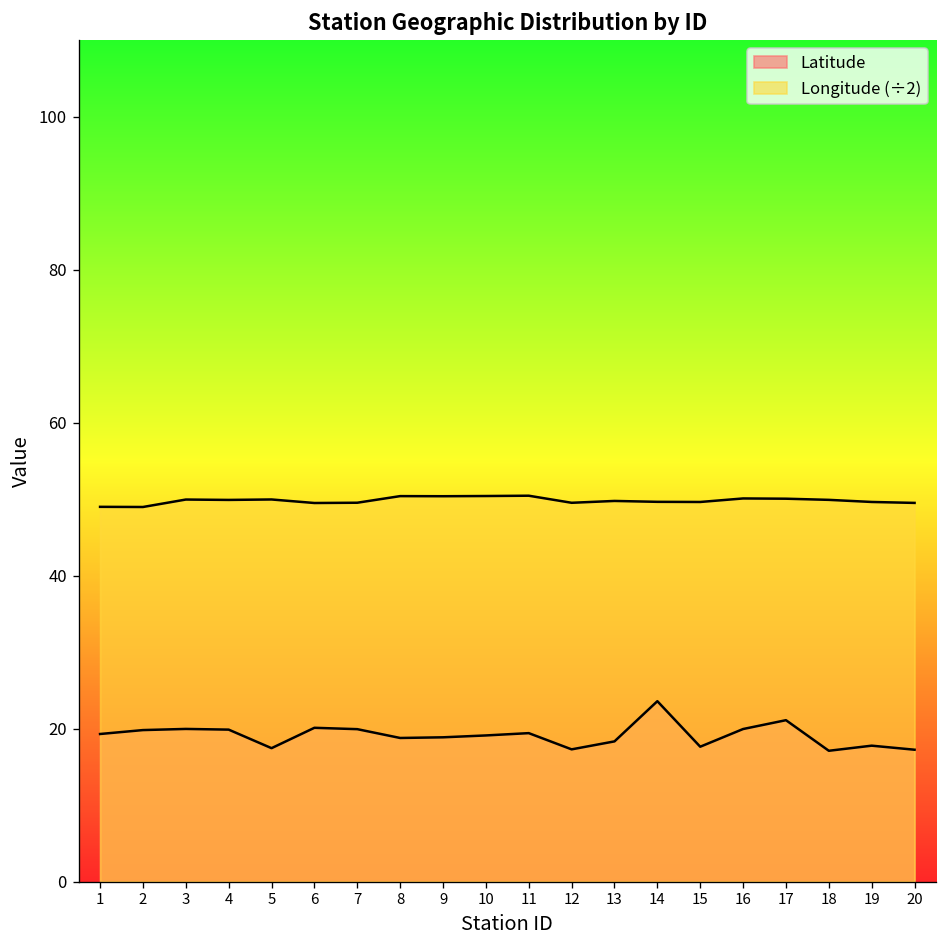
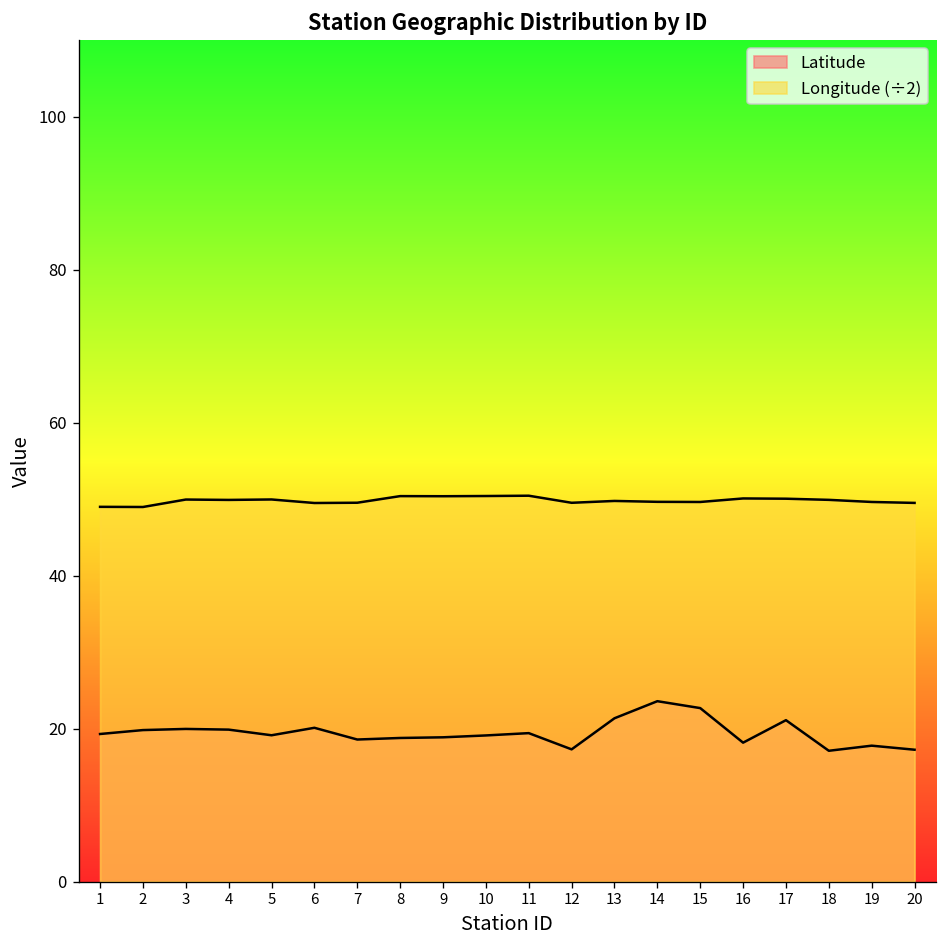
Latitude, 5: 17 -> 19
Latitude, 7: 20 -> 19
Latitude, 13: 18 -> 21
Latitude, 15: 18 -> 23
Latitude, 16: 20 -> 18
